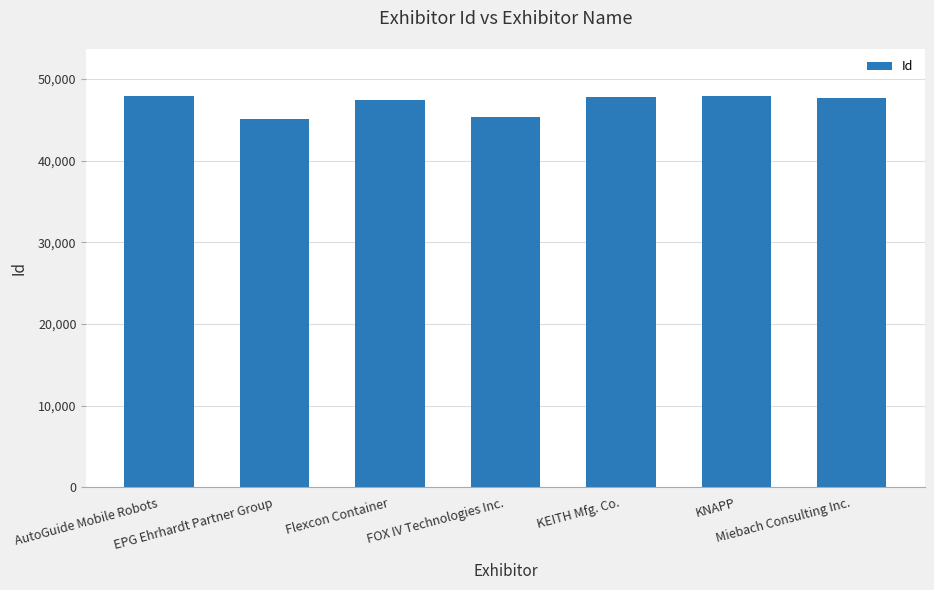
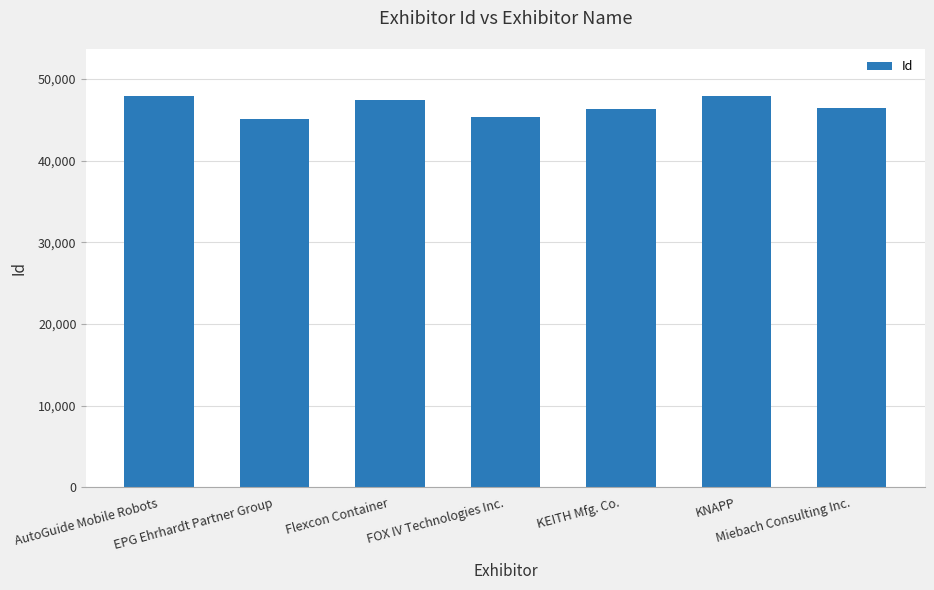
KEITH Mfg. Co.: 48,000 -> 46,000
Miebach Consulting Inc.: 48,000 -> 46,000
